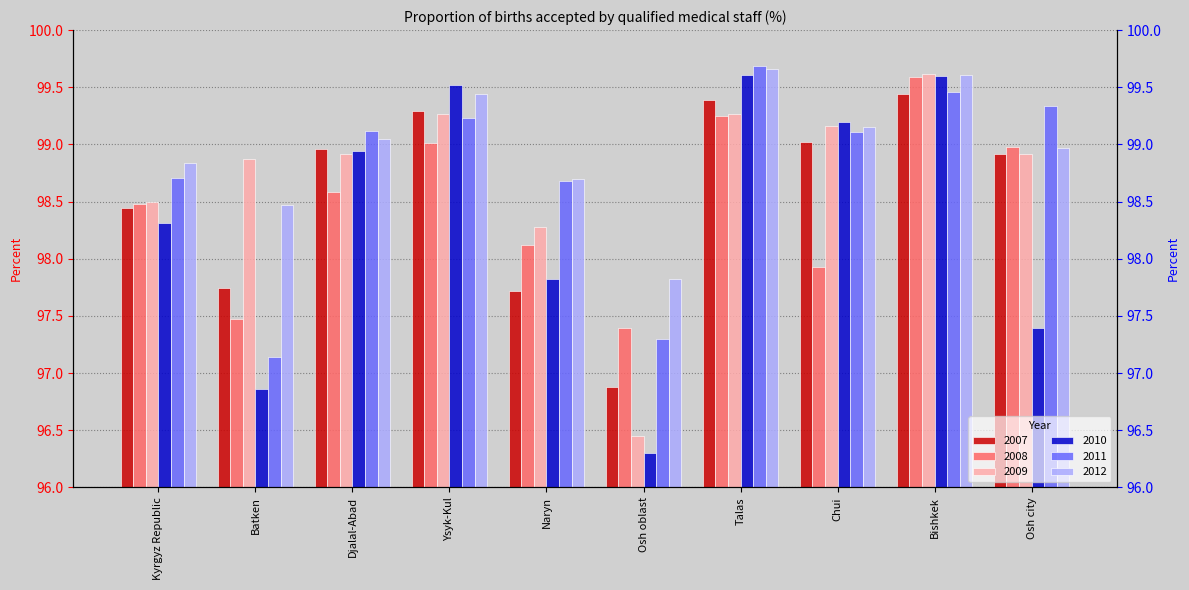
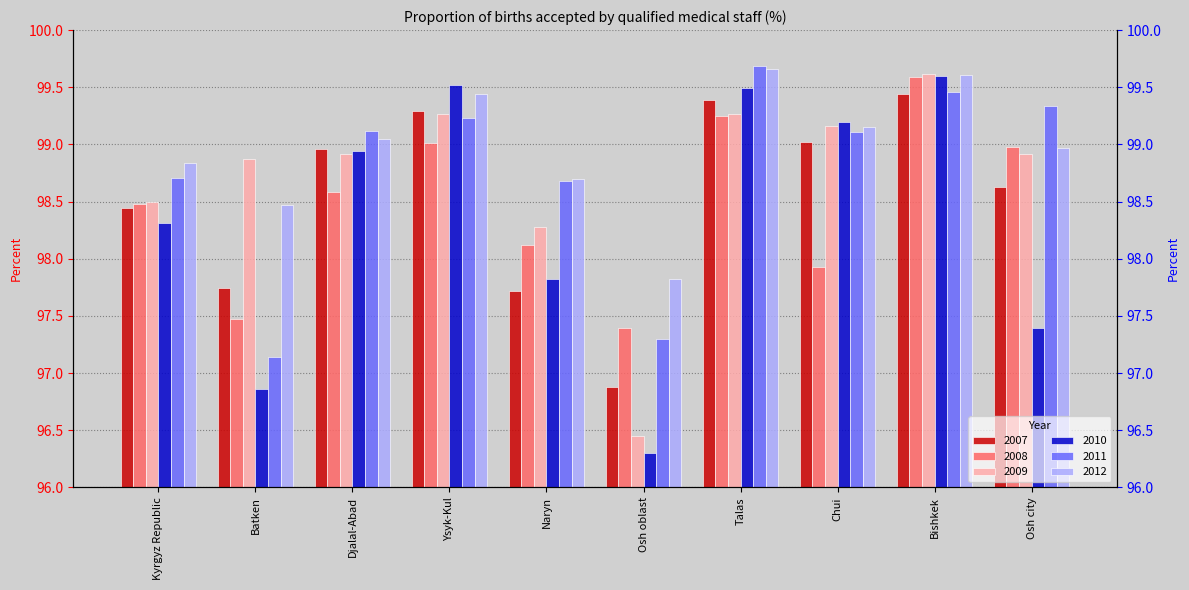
2010, Talas: 99.61 -> 99.49
2007, Osh city: 98.92 -> 98.63
